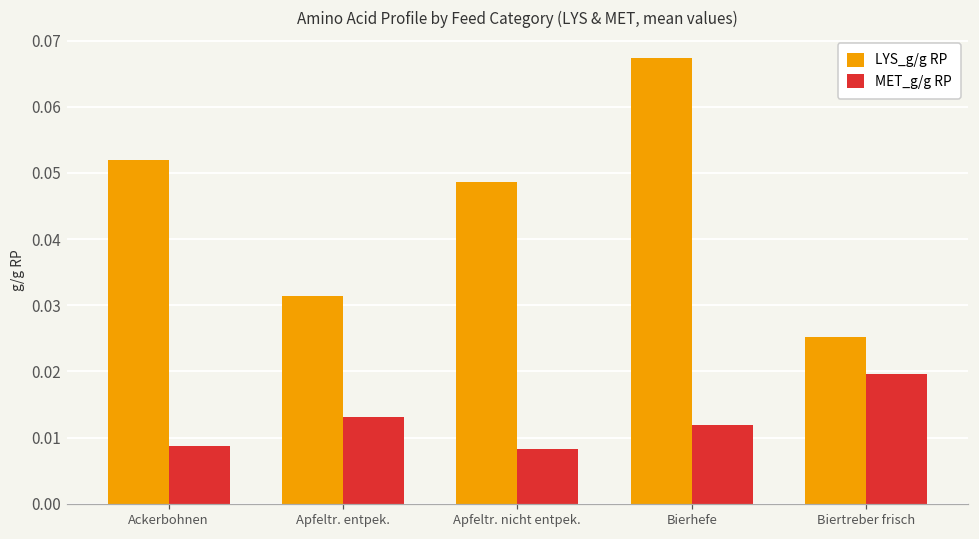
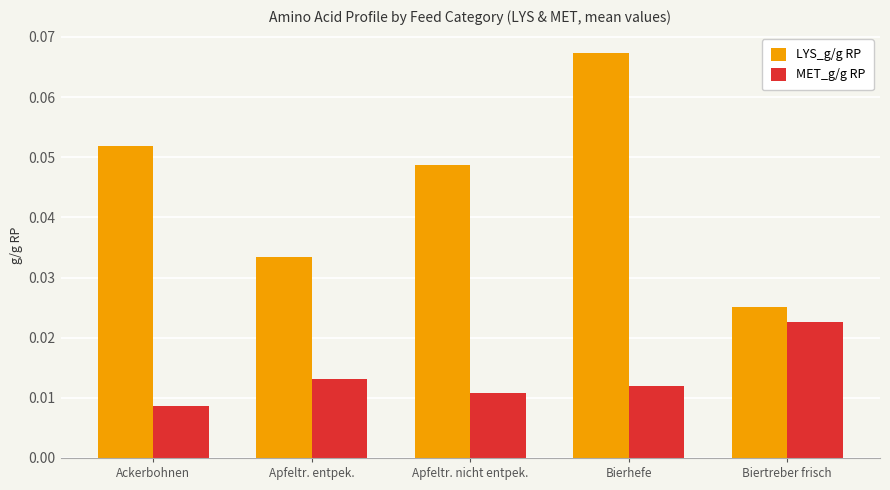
LYS_g/g RP, Apfeltr. entpek.: 0.031 -> 0.033
MET_g/g RP, Apfeltr. nicht entpek.: 0.008 -> 0.011
MET_g/g RP, Biertreber frisch: 0.020 -> 0.023
